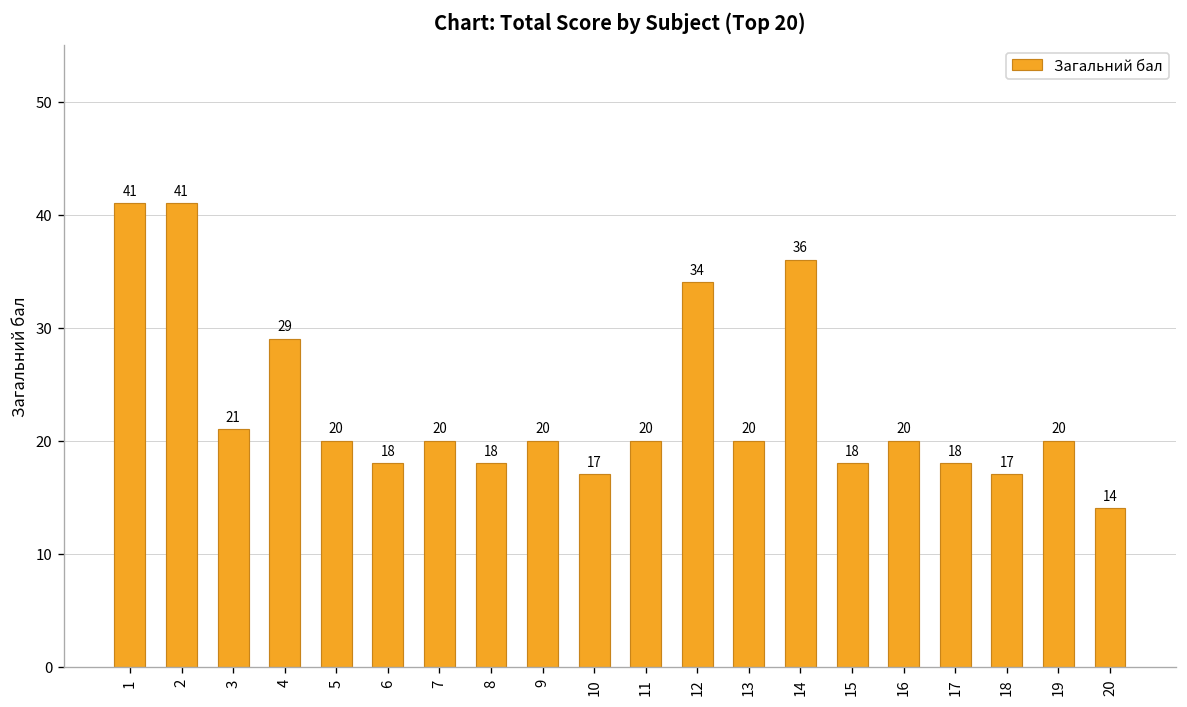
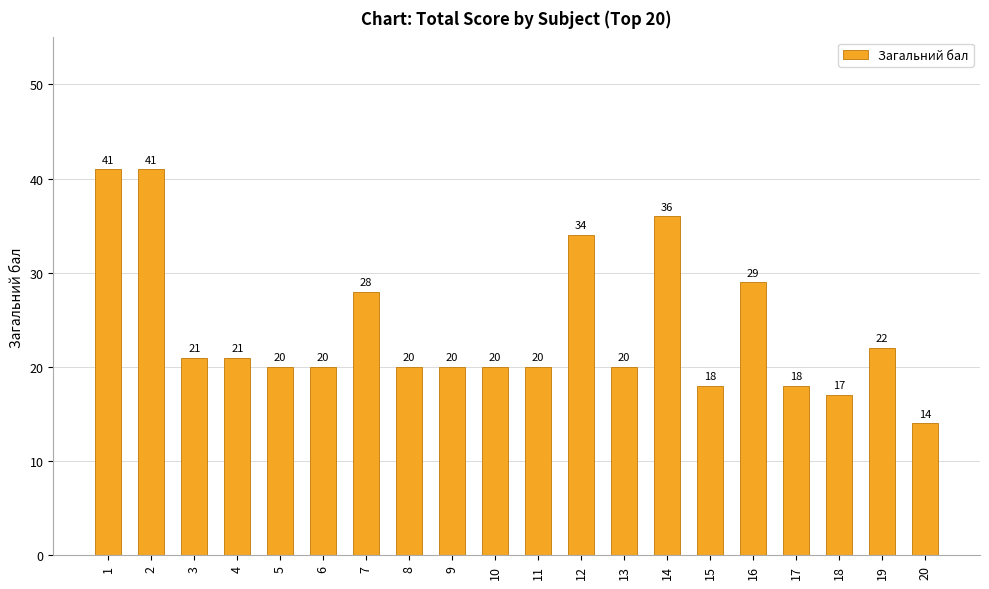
4: 29 -> 21
6: 18 -> 20
7: 20 -> 28
8: 18 -> 20
10: 17 -> 20
16: 20 -> 29
19: 20 -> 22
